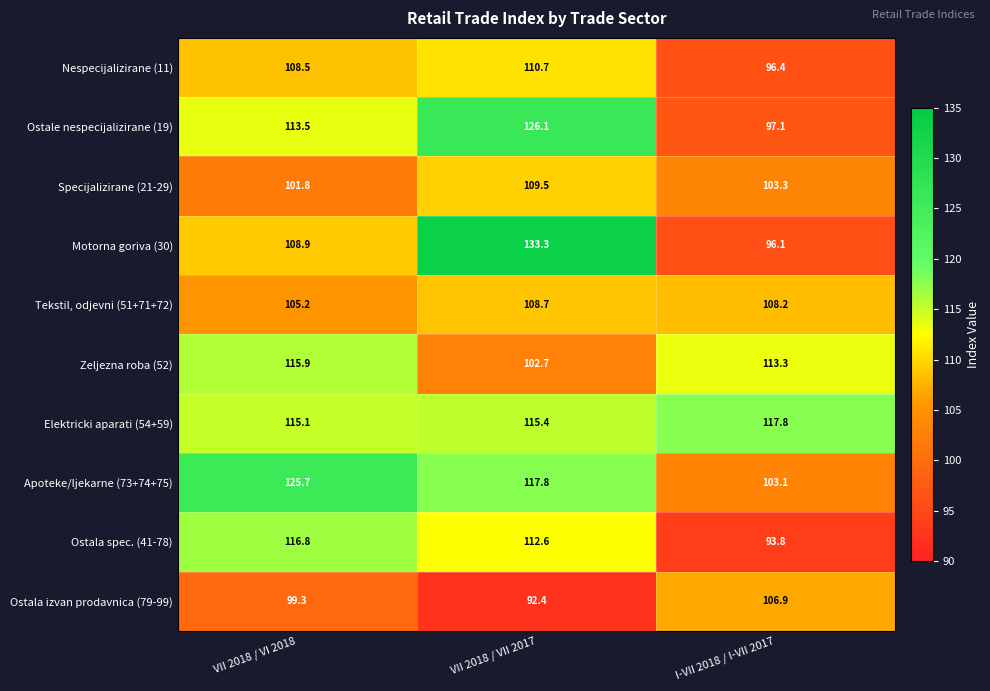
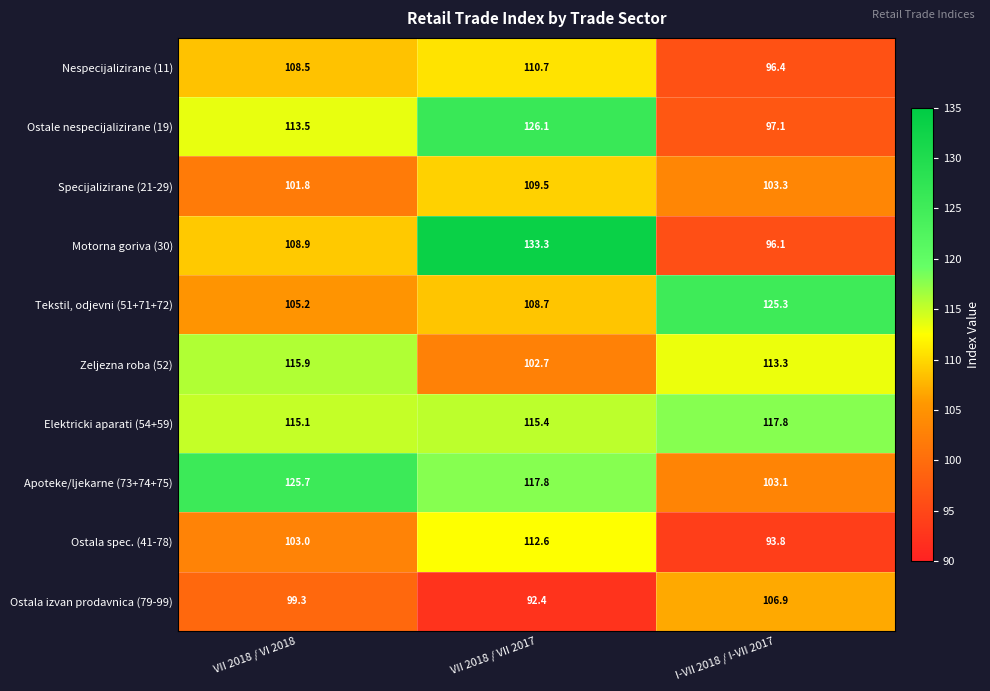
Tekstil, odjevni (51+71+72), I-VII 2018 / I-VII 2017: 108.2 -> 125.3
Ostala spec. (41-78), VII 2018 / VI 2018: 116.8 -> 103.0
